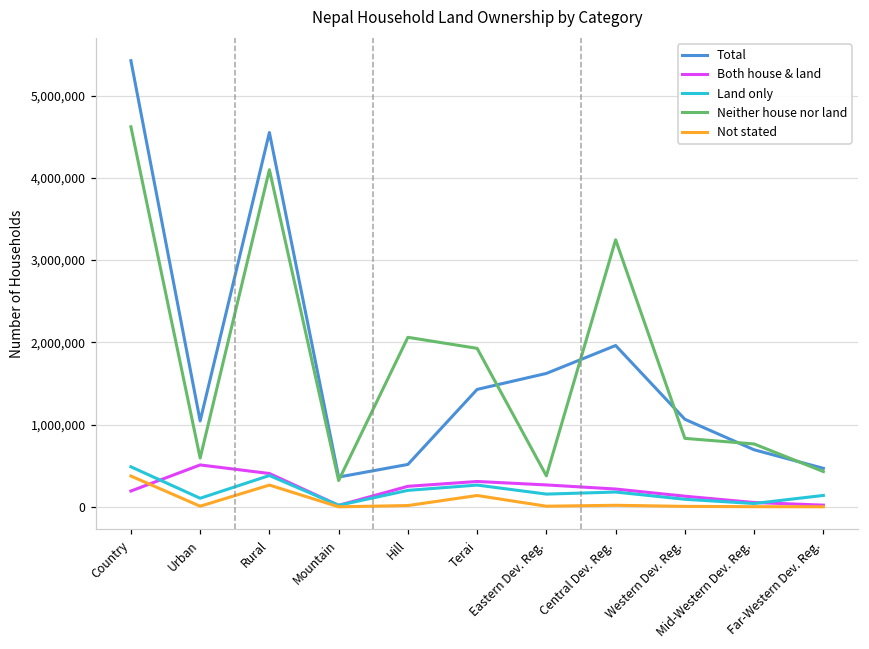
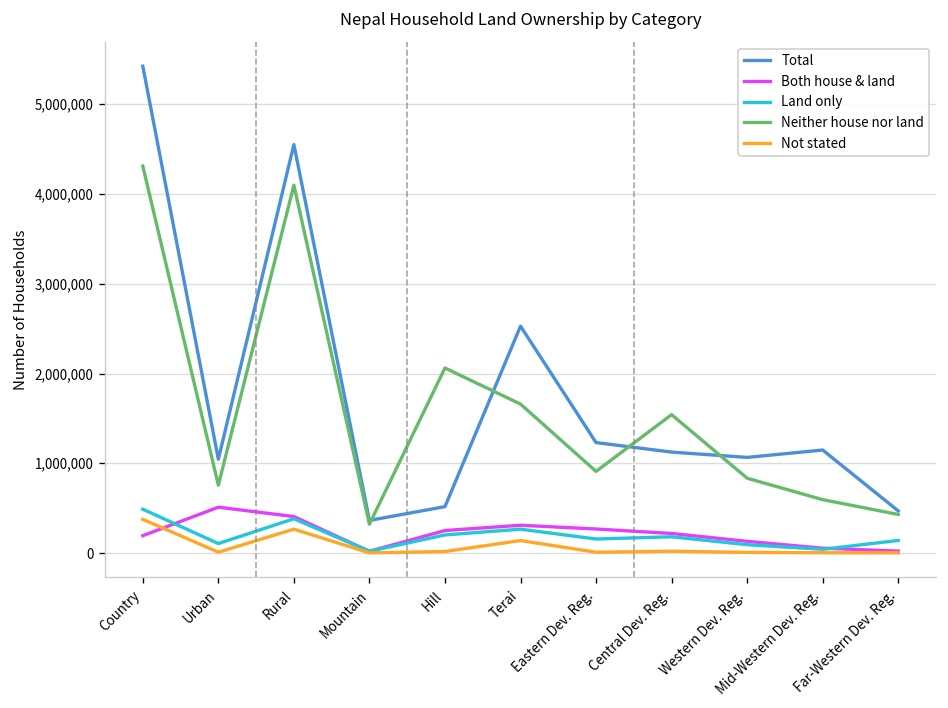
Neither house nor land, Country: 4,600,000 -> 4,300,000
Neither house nor land, Urban: 600,000 -> 800,000
Total, Terai: 1,400,000 -> 2,500,000
Neither house nor land, Terai: 1,900,000 -> 1,700,000
Total, Eastern Dev. Reg.: 1,600,000 -> 1,200,000
Neither house nor land, Eastern Dev. Reg.: 400,000 -> 900,000
Total, Central Dev. Reg.: 2,000,000 -> 1,100,000
Neither house nor land, Central Dev. Reg.: 3,200,000 -> 1,500,000
Total, Mid-Western Dev. Reg.: 700,000 -> 1,100,000
Neither house nor land, Mid-Western Dev. Reg.: 800,000 -> 600,000
